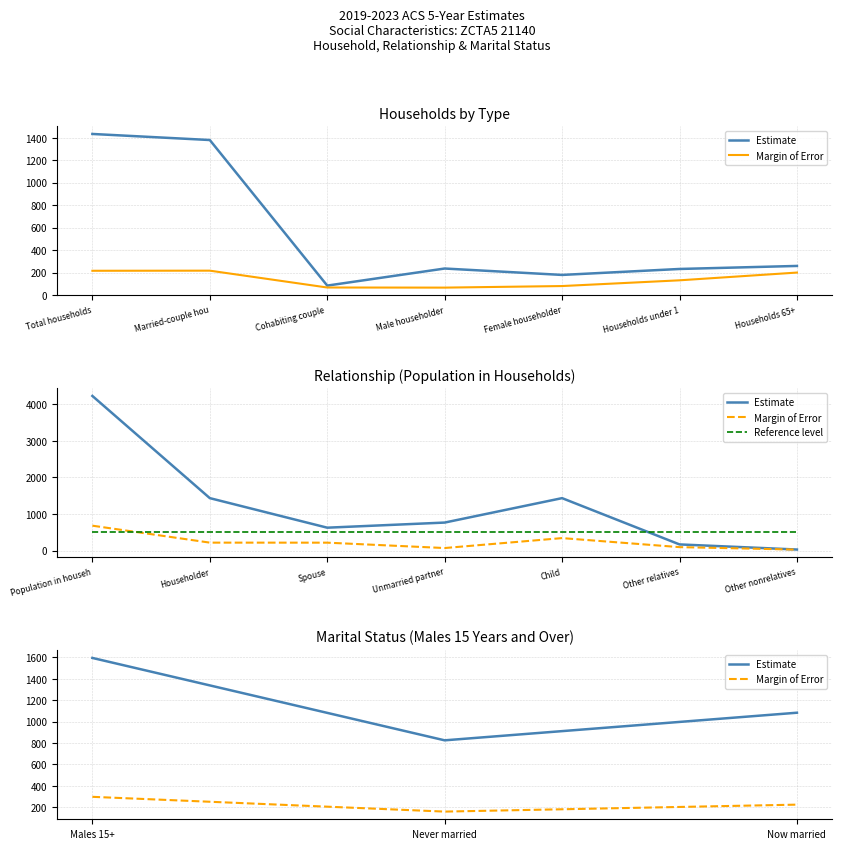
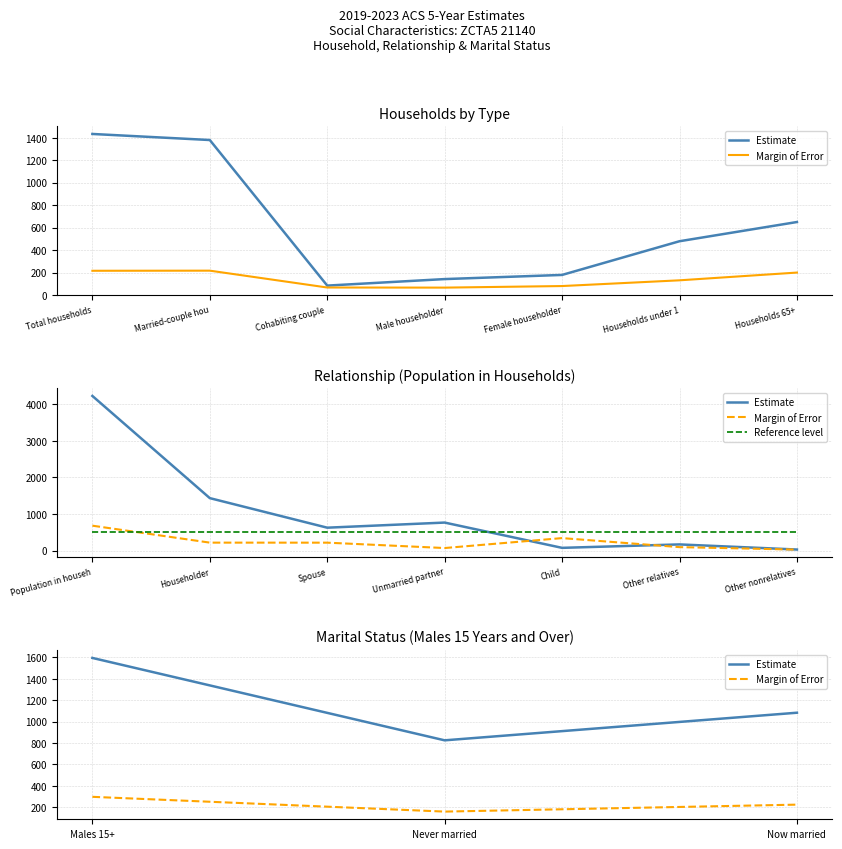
Households by Type, Estimate, Male householder: 240 -> 140
Households by Type, Estimate, Households under 1: 230 -> 480
Households by Type, Estimate, Households 65+: 260 -> 650
Relationship (Population in Households), Estimate, Child: 1400 -> 100
